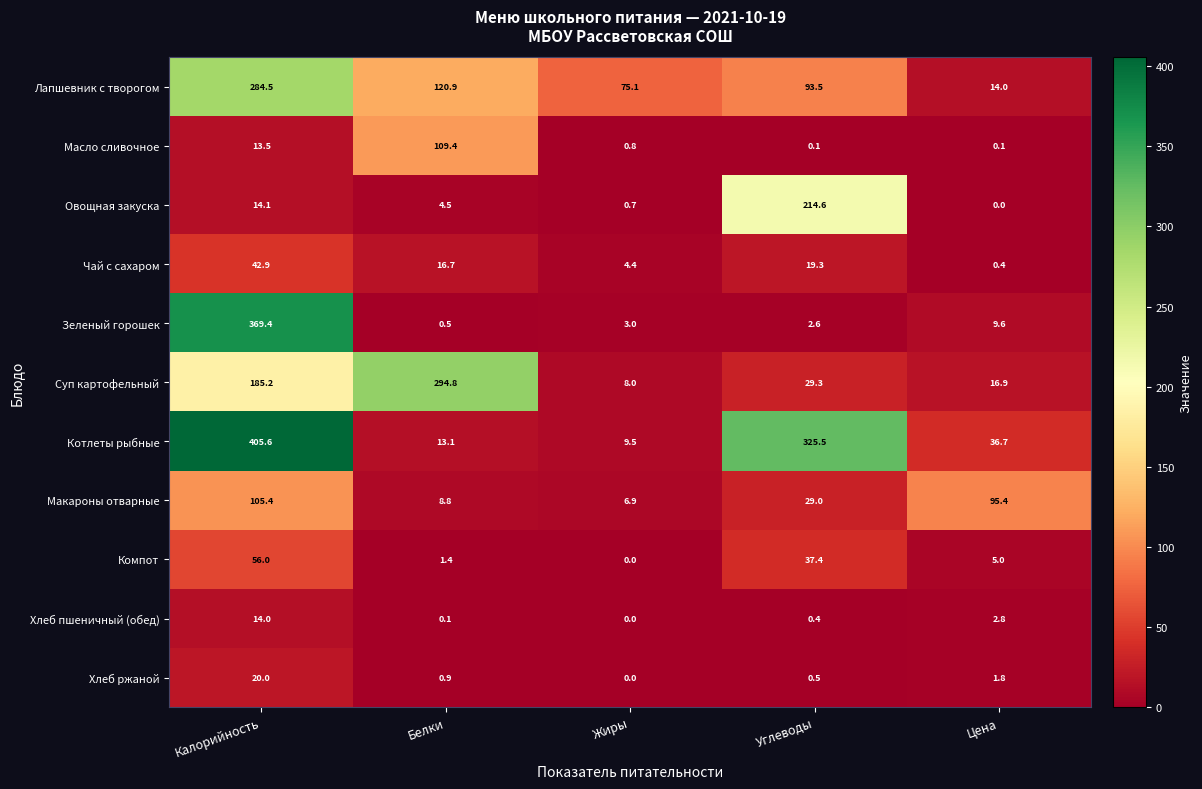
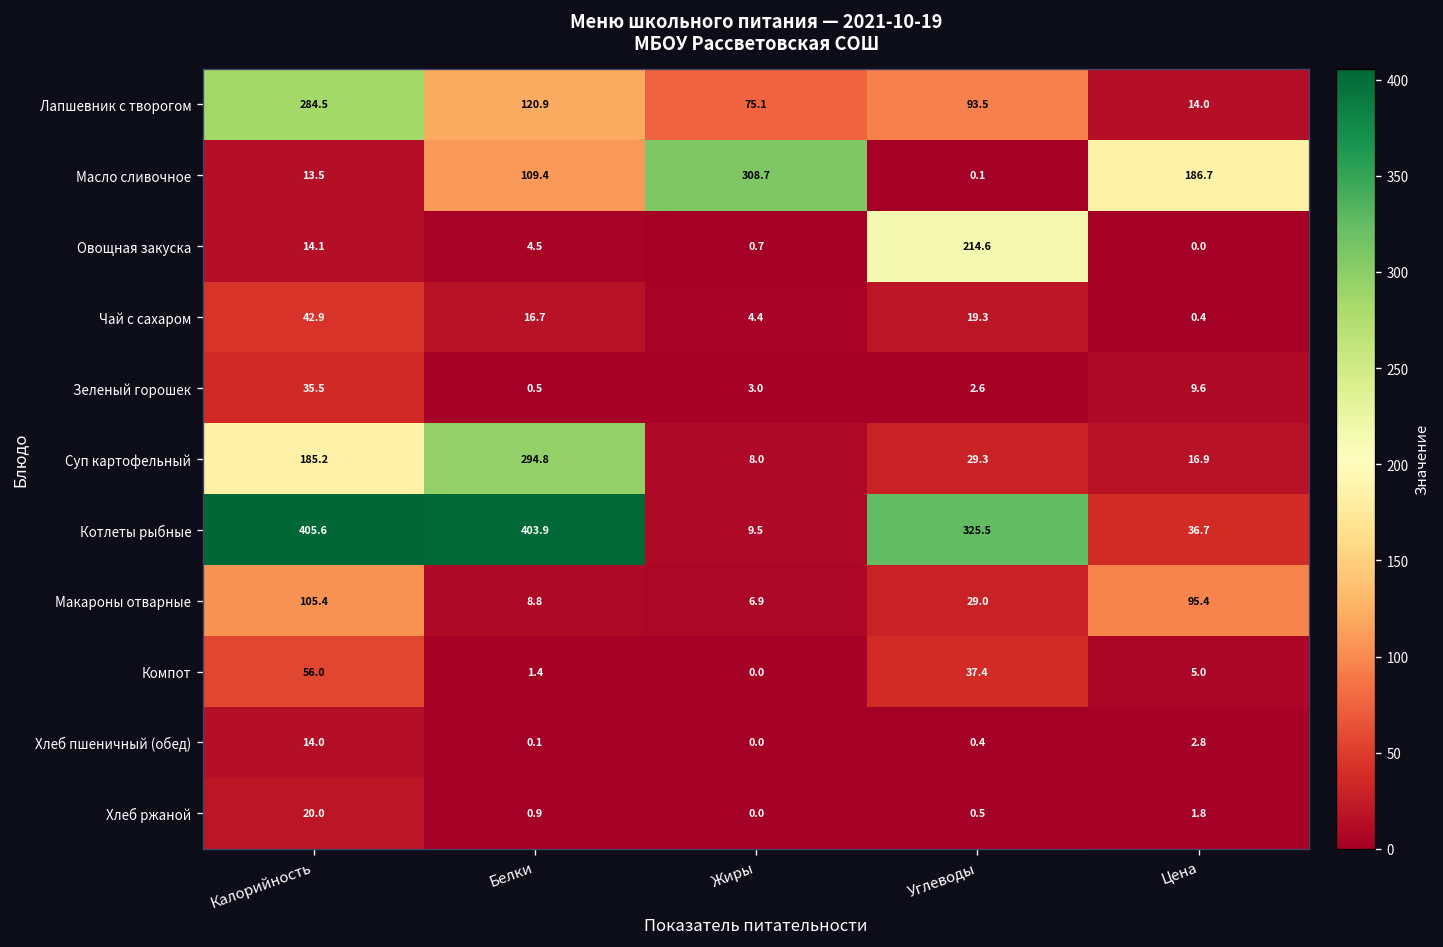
Масло сливочное, Жиры: 0.8 -> 308.7
Масло сливочное, Цена: 0.1 -> 186.7
Зеленый горошек, Калорийность: 369.4 -> 35.5
Котлеты рыбные, Белки: 13.1 -> 403.9
